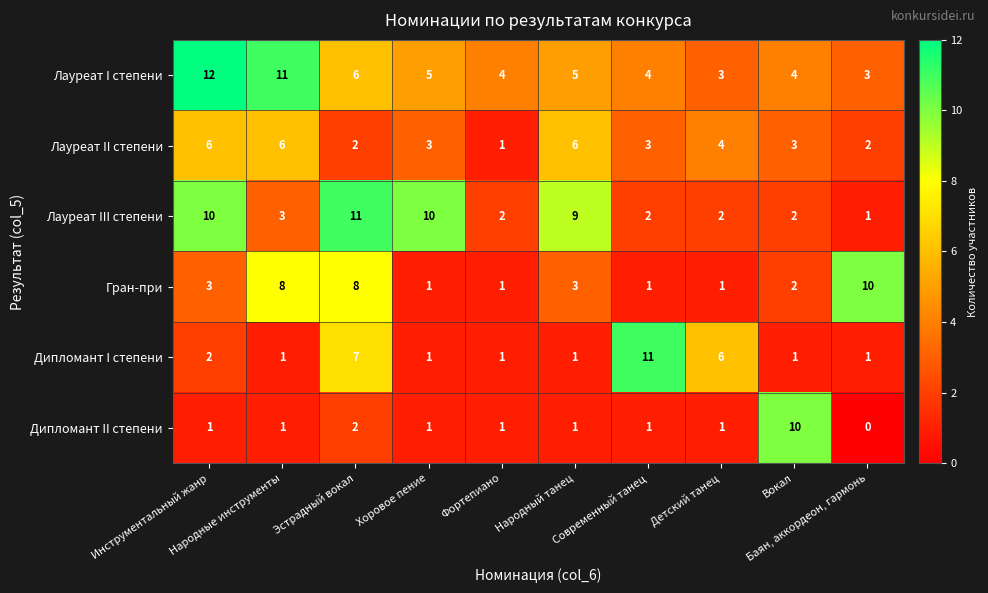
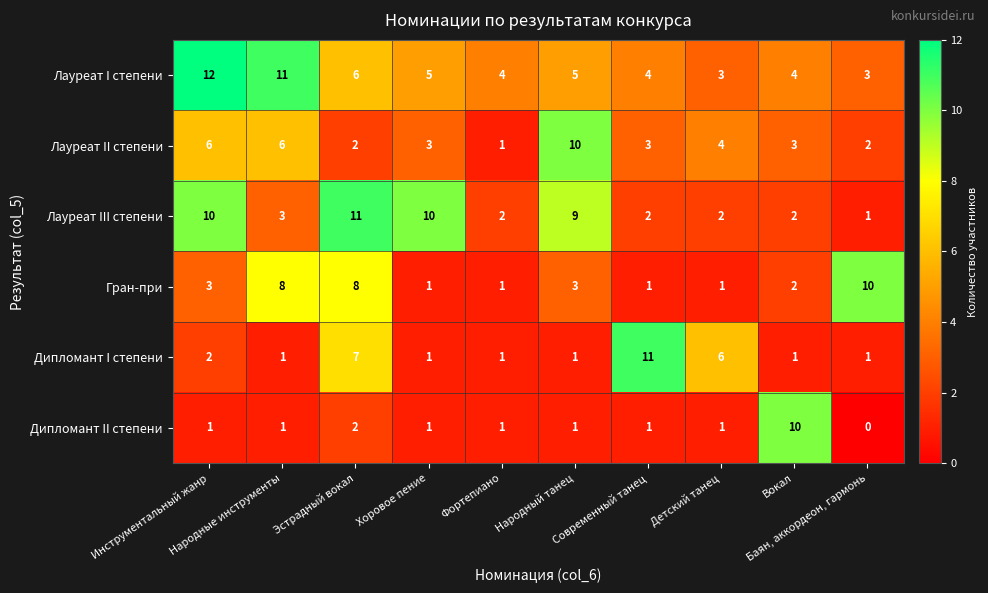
Лауреат II степени, Народный танец: 6 -> 10
